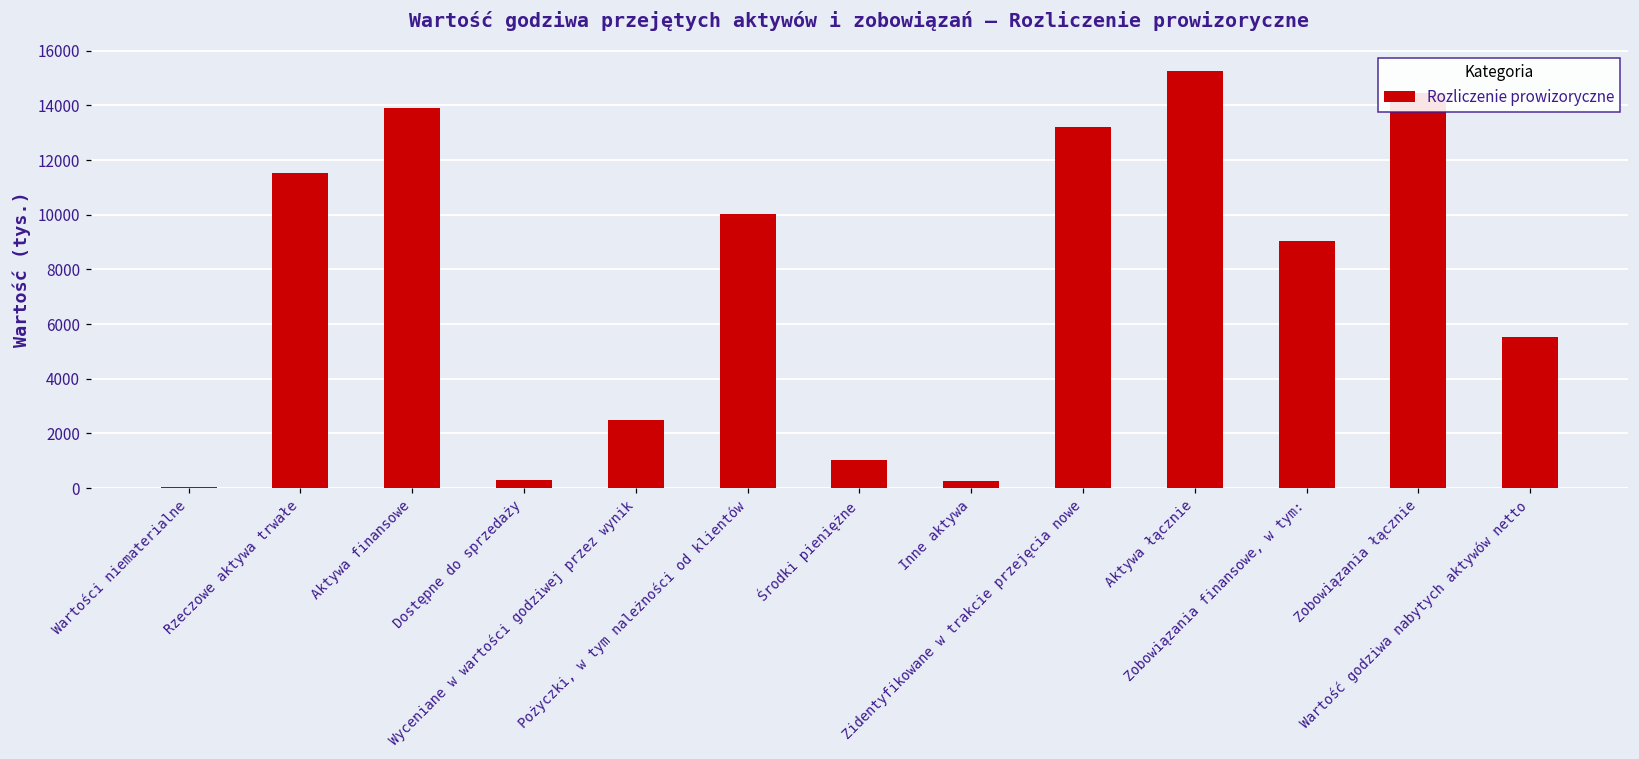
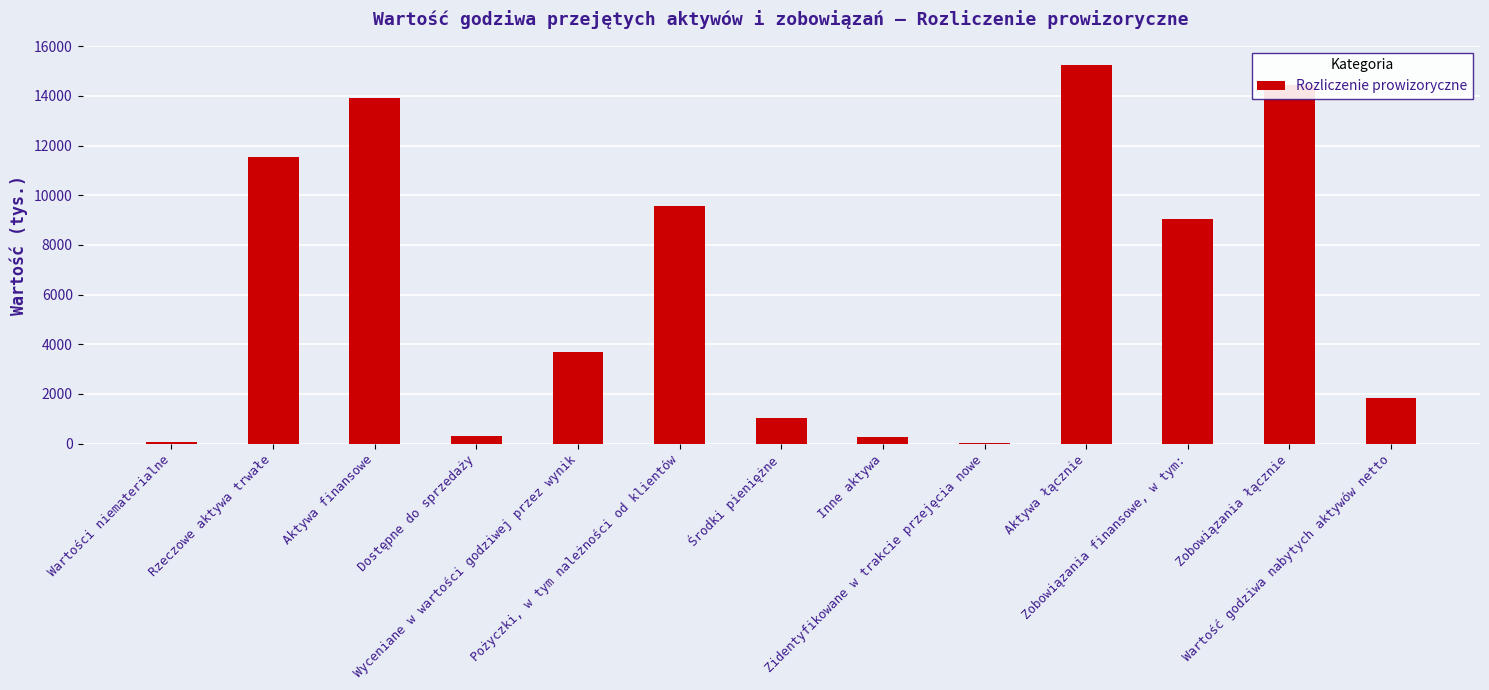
Wyceniane w wartości godziwej przez wynik: 2500 -> 3700
Pożyczki, w tym należności od klientów: 10000 -> 9600
Zidentyfikowane w trakcie przejęcia nowe: 13200 -> 0
Wartość godziwa nabytych aktywów netto: 5500 -> 1800
